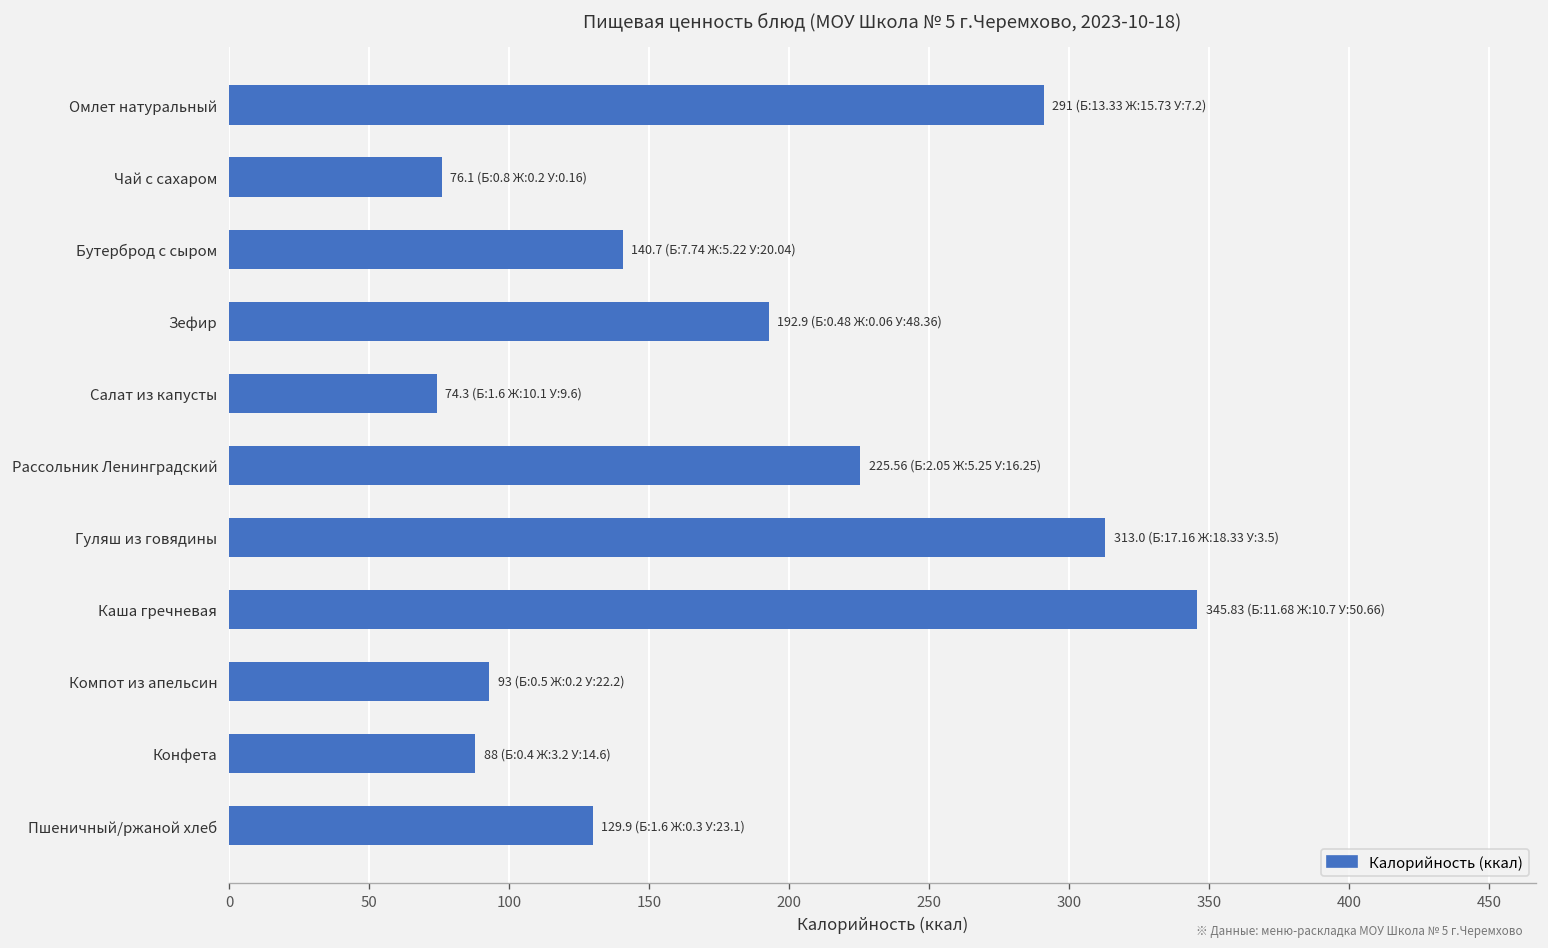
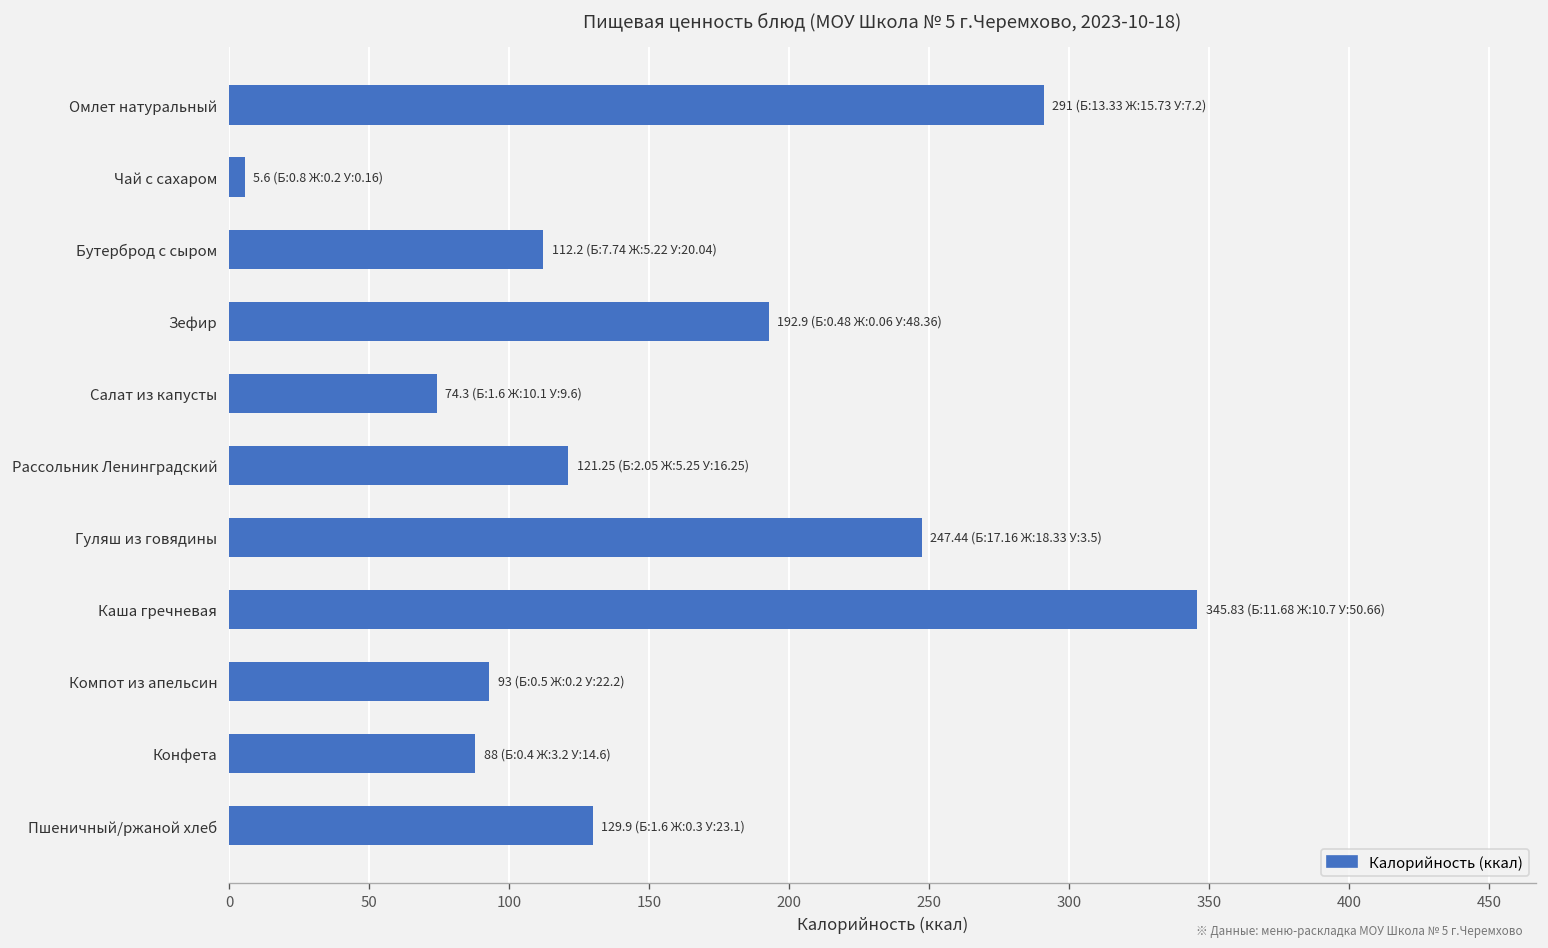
Чай с сахаром: 76.1 -> 5.6
Бутерброд с сыром: 140.7 -> 112.2
Рассольник Ленинградский: 225.56 -> 121.25
Гуляш из говядины: 313.0 -> 247.44
